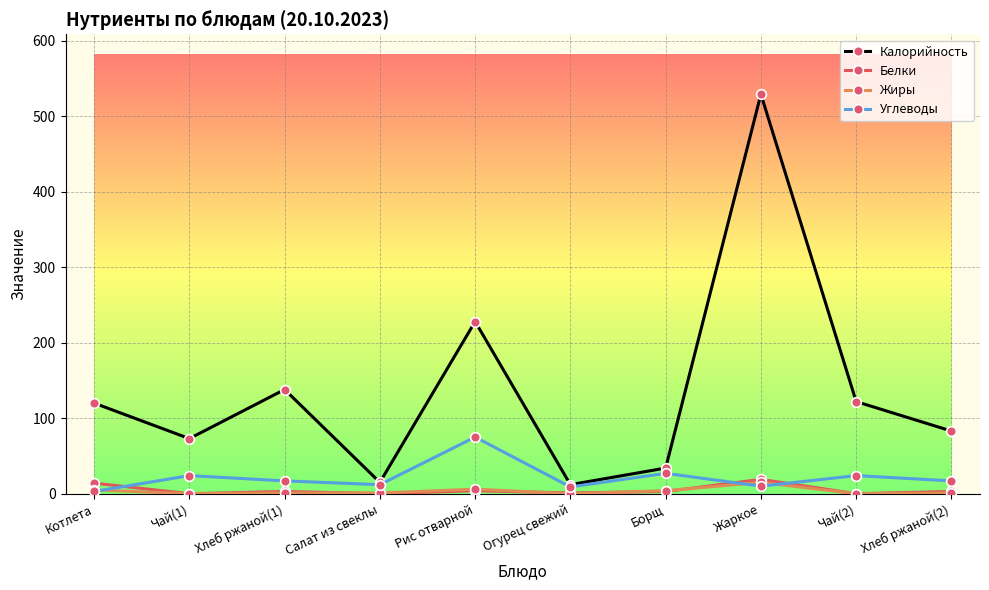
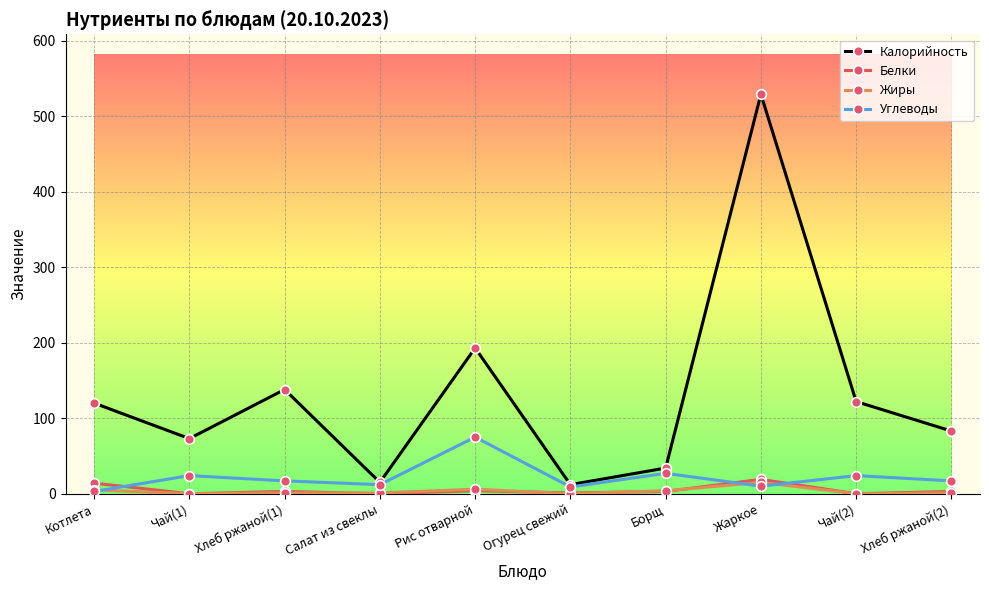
Калорийность, Рис отварной: 230 -> 190
